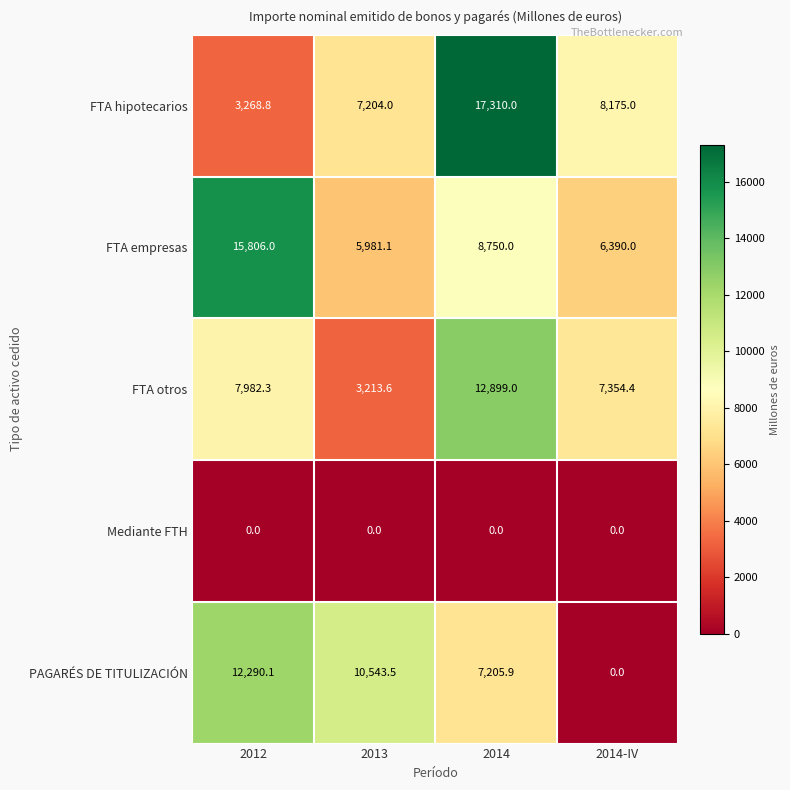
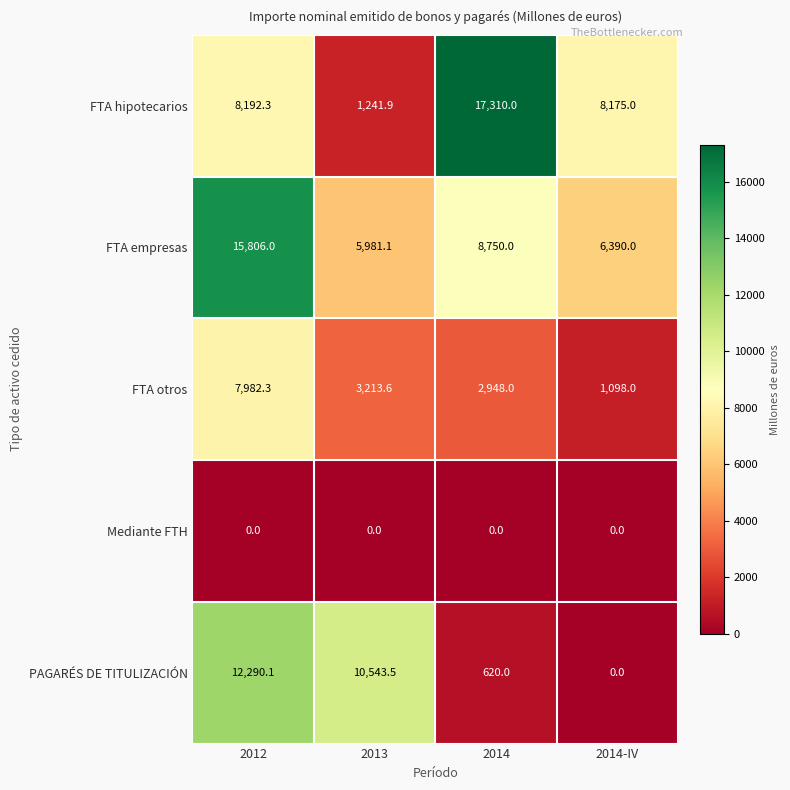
FTA hipotecarios, 2012: 3,268.8 -> 8,192.3
FTA hipotecarios, 2013: 7,204.0 -> 1,241.9
FTA otros, 2014: 12,899.0 -> 2,948.0
FTA otros, 2014-IV: 7,354.4 -> 1,098.0
PAGARÉS DE TITULIZACIÓN, 2014: 7,205.9 -> 620.0
